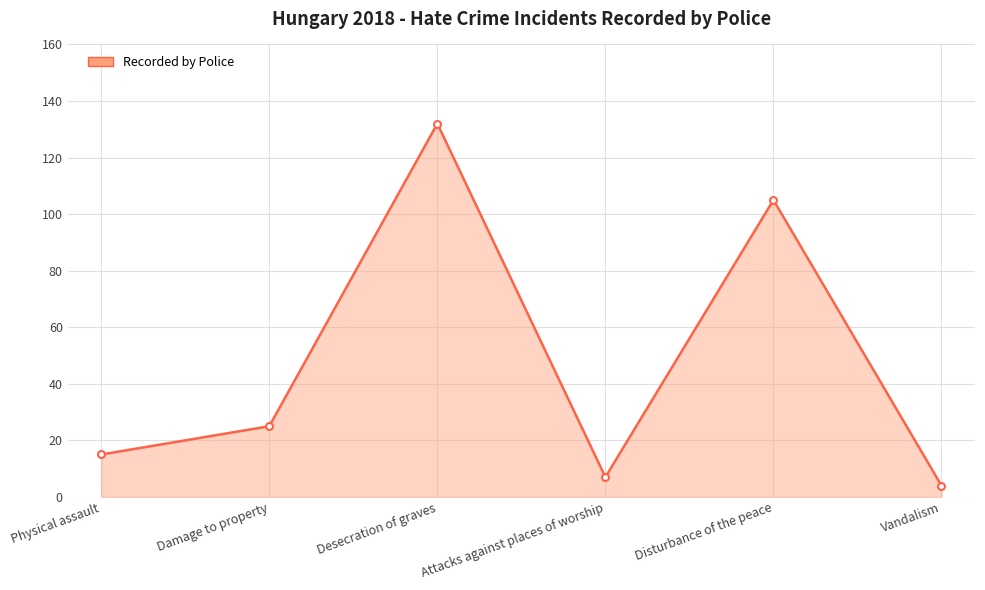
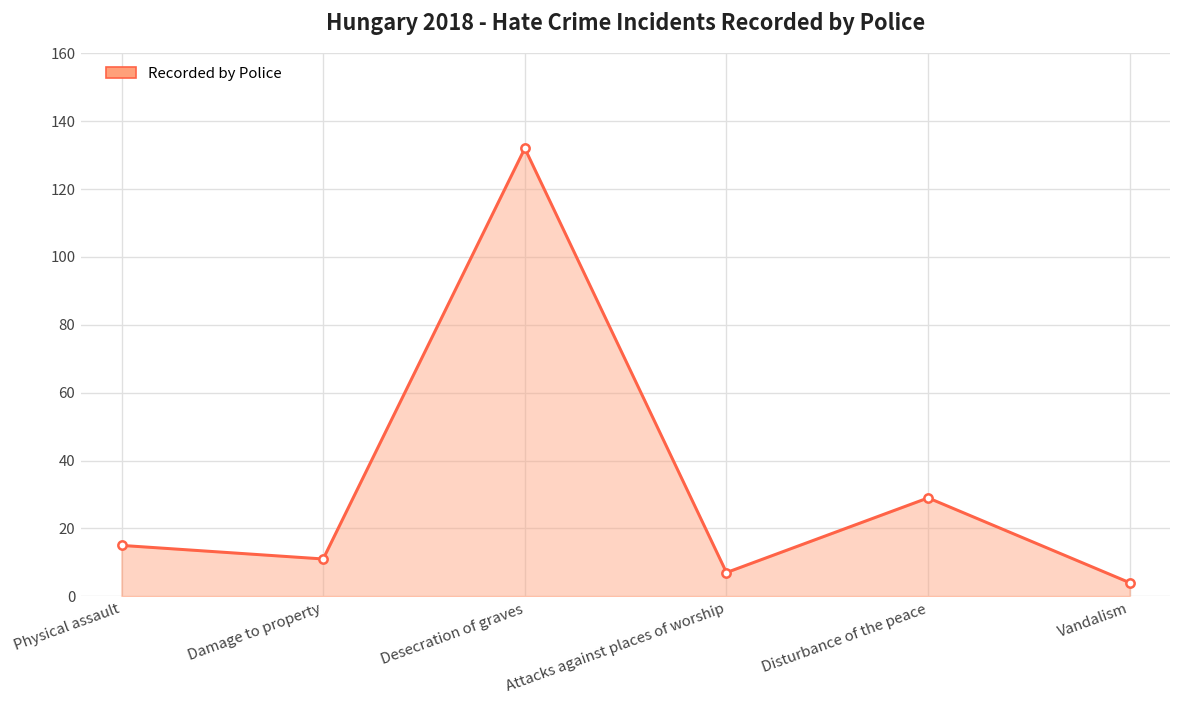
Damage to property: 25 -> 11
Disturbance of the peace: 105 -> 29
